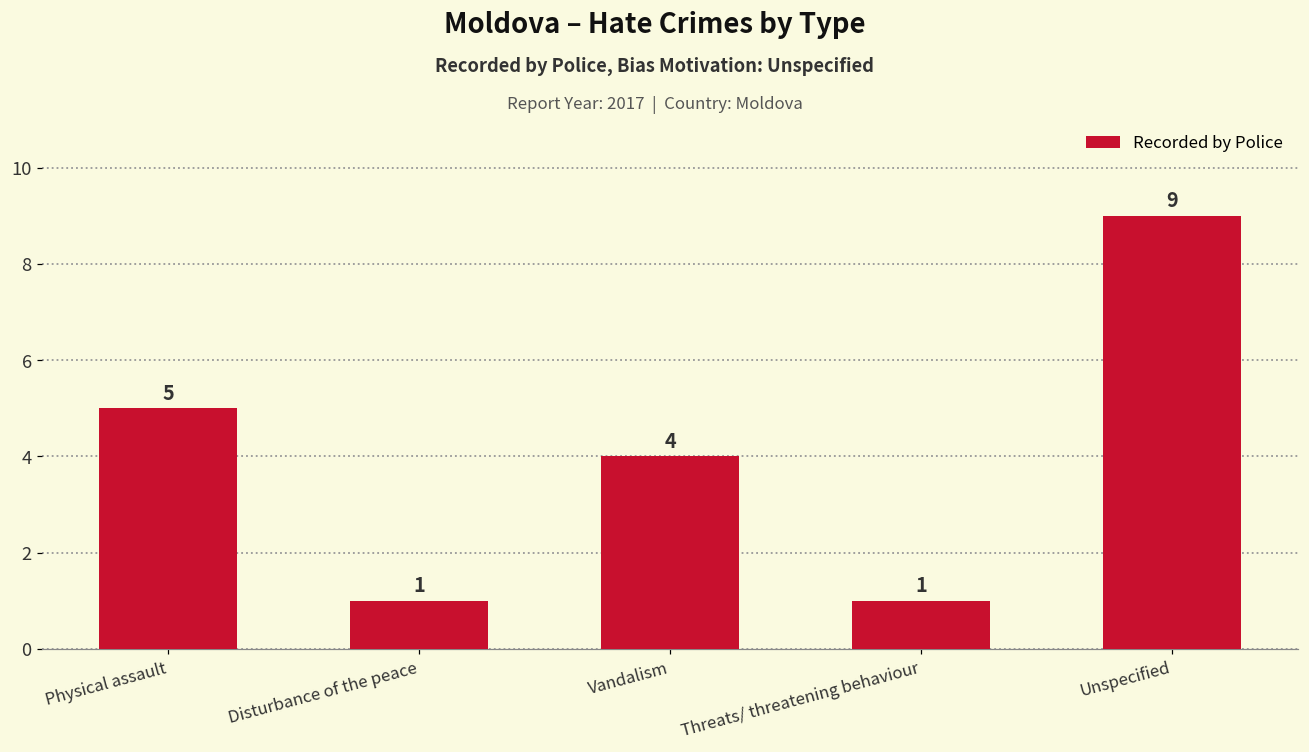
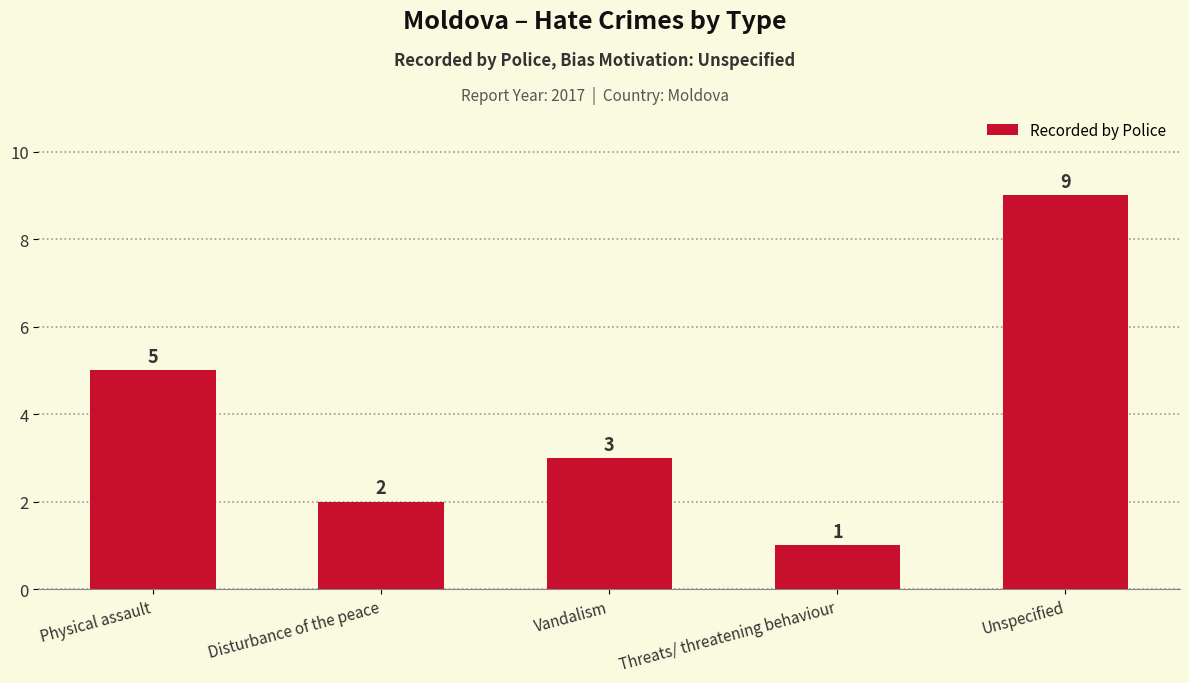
Disturbance of the peace: 1 -> 2
Vandalism: 4 -> 3
